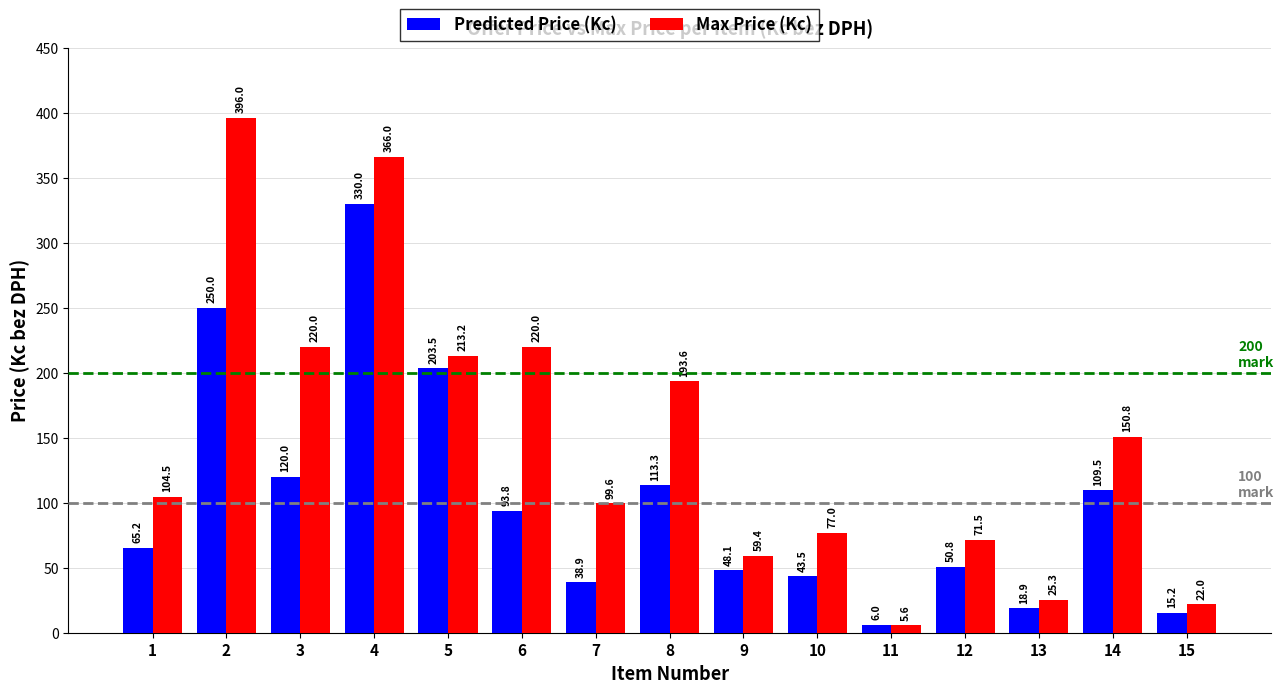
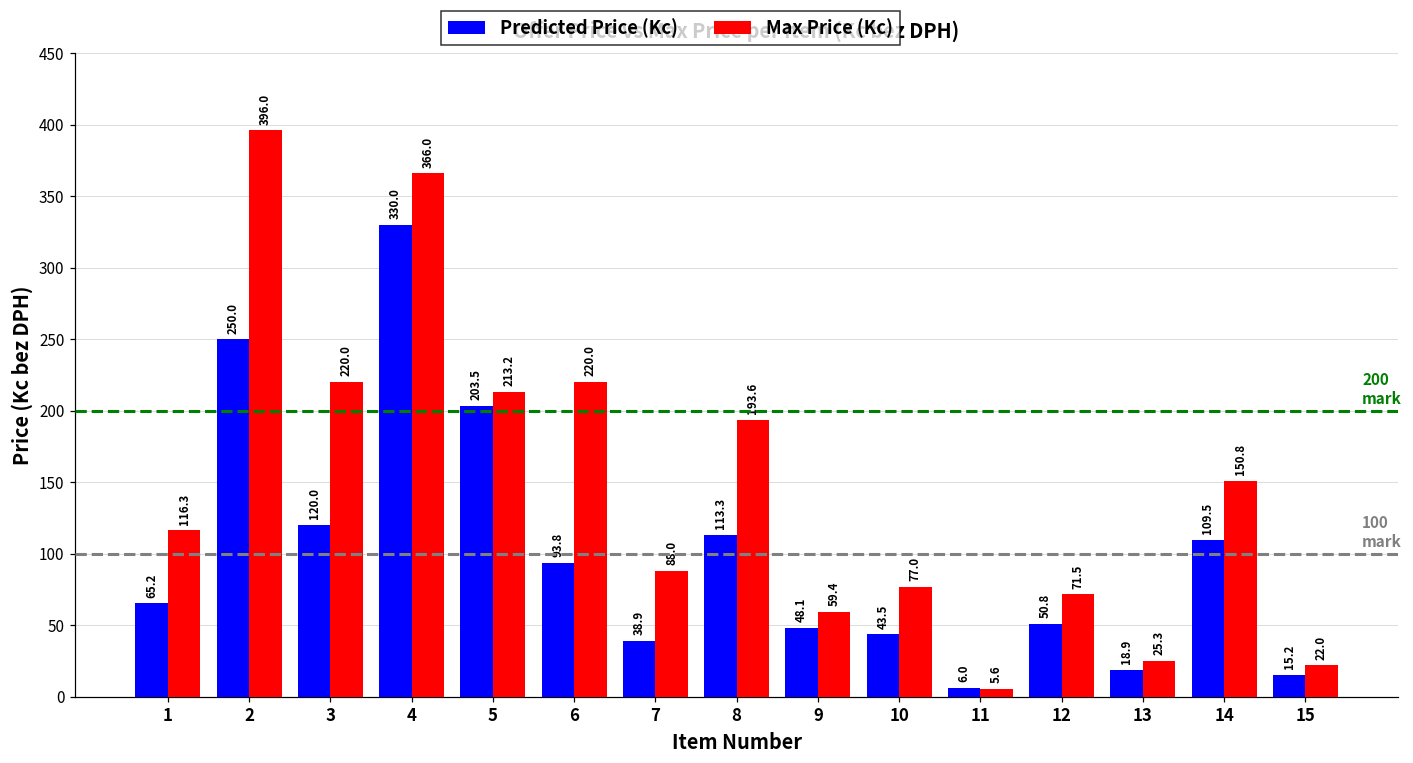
Max Price (Kc), 1: 104.5 -> 116.3
Max Price (Kc), 7: 99.6 -> 88.0
